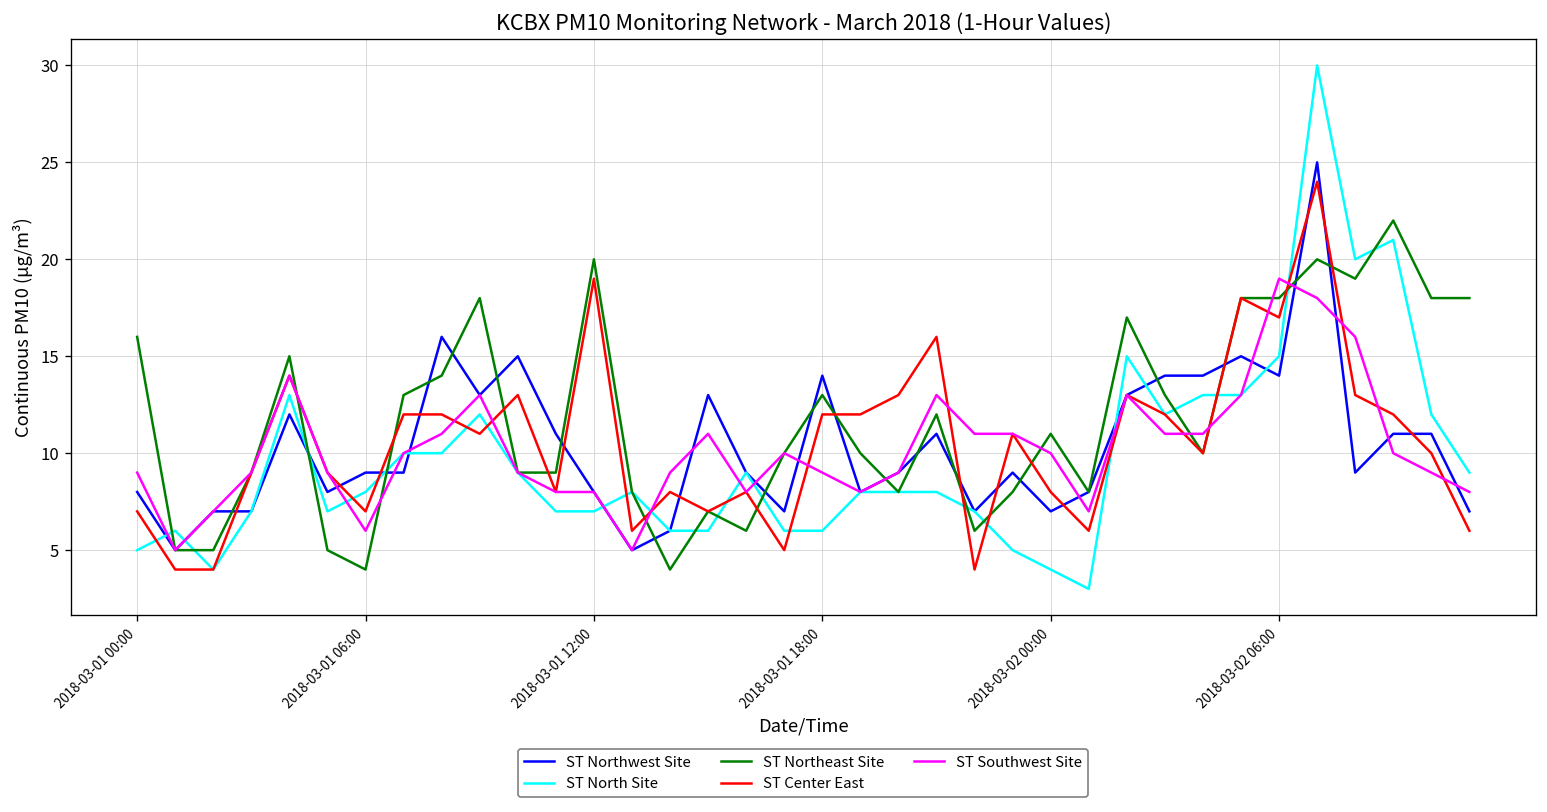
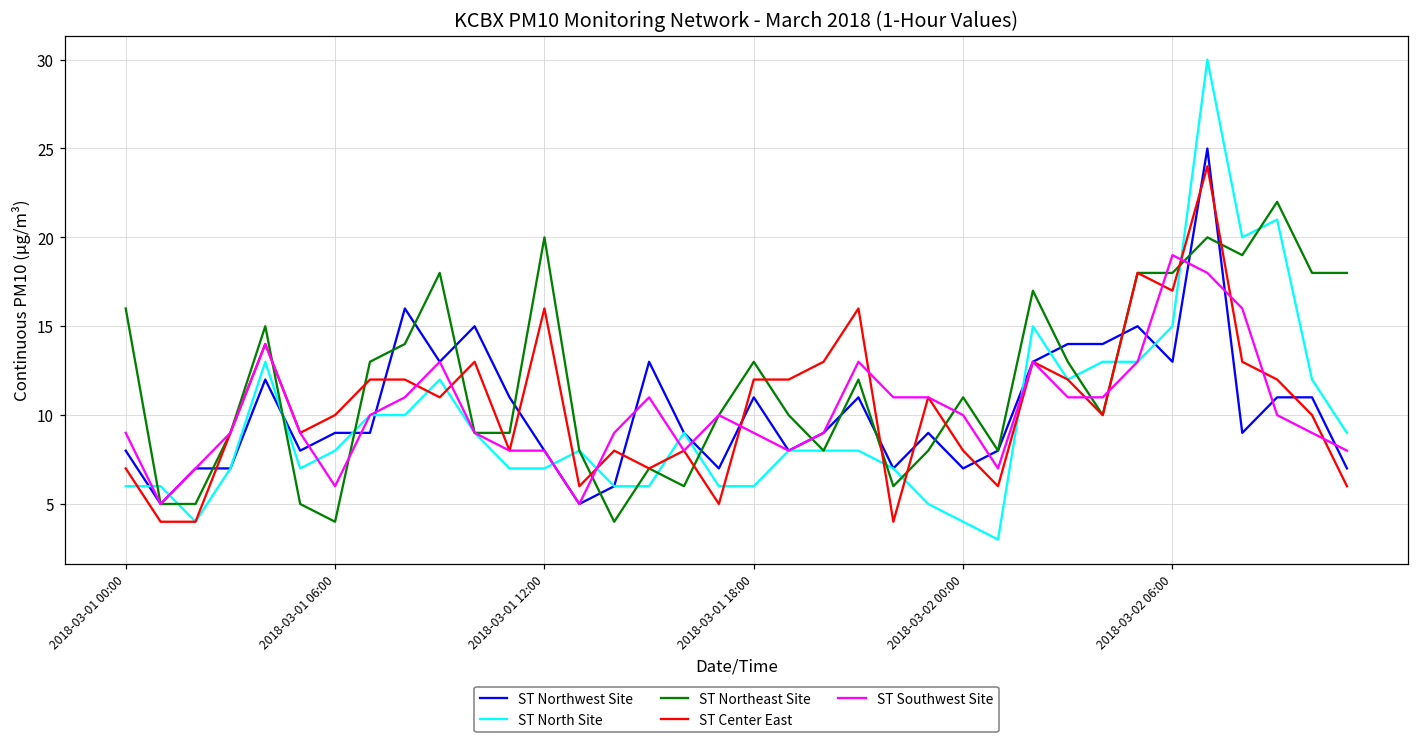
ST North Site, 2018-03-01 00:00: 5 -> 6
ST Center East, 2018-03-01 06:00: 7 -> 10
ST Center East, 2018-03-01 12:00: 19 -> 16
ST Northwest Site, 2018-03-01 18:00: 14 -> 11
ST Northwest Site, 2018-03-02 06:00: 14 -> 13
